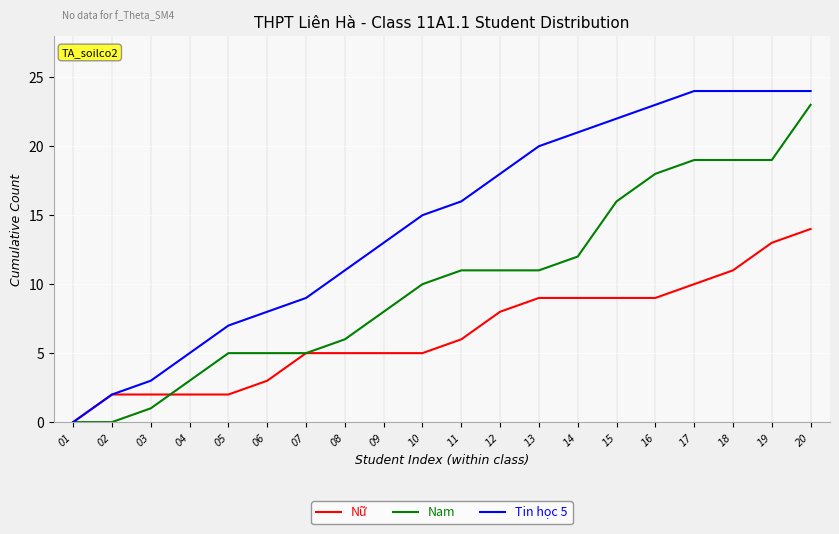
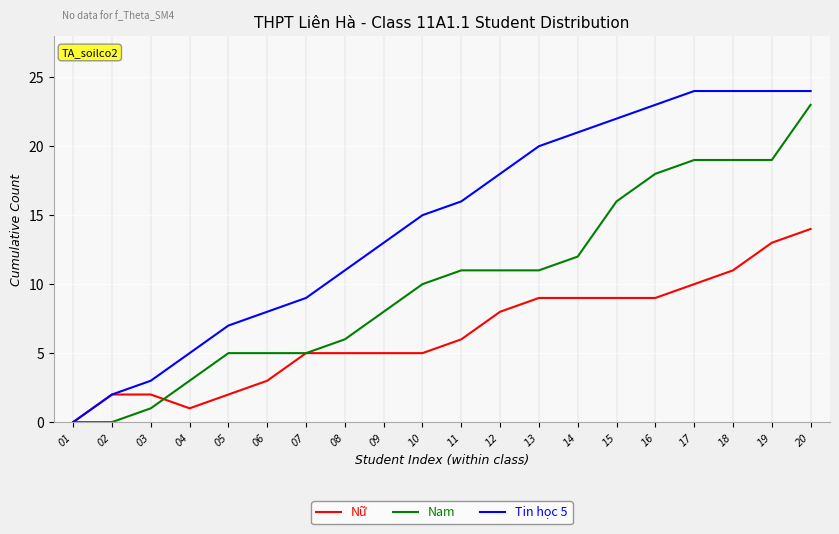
Nữ, 04: 2 -> 1
